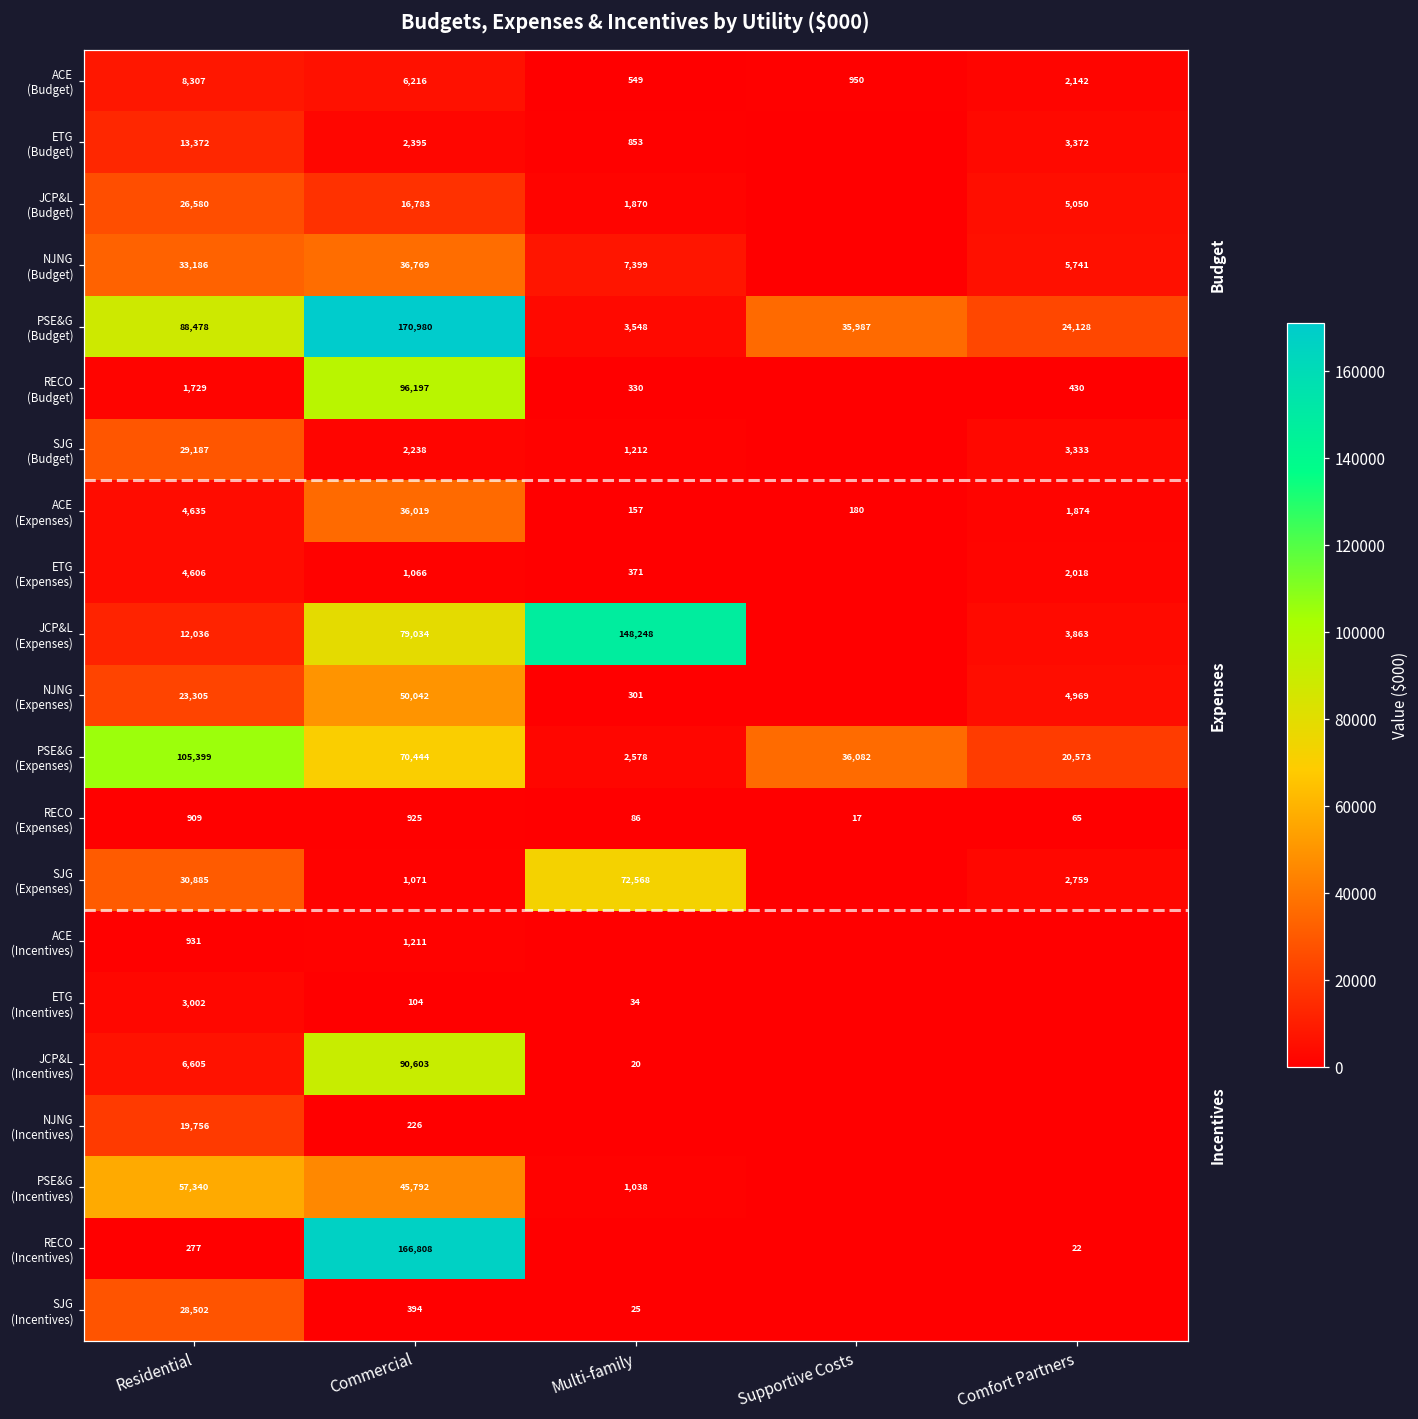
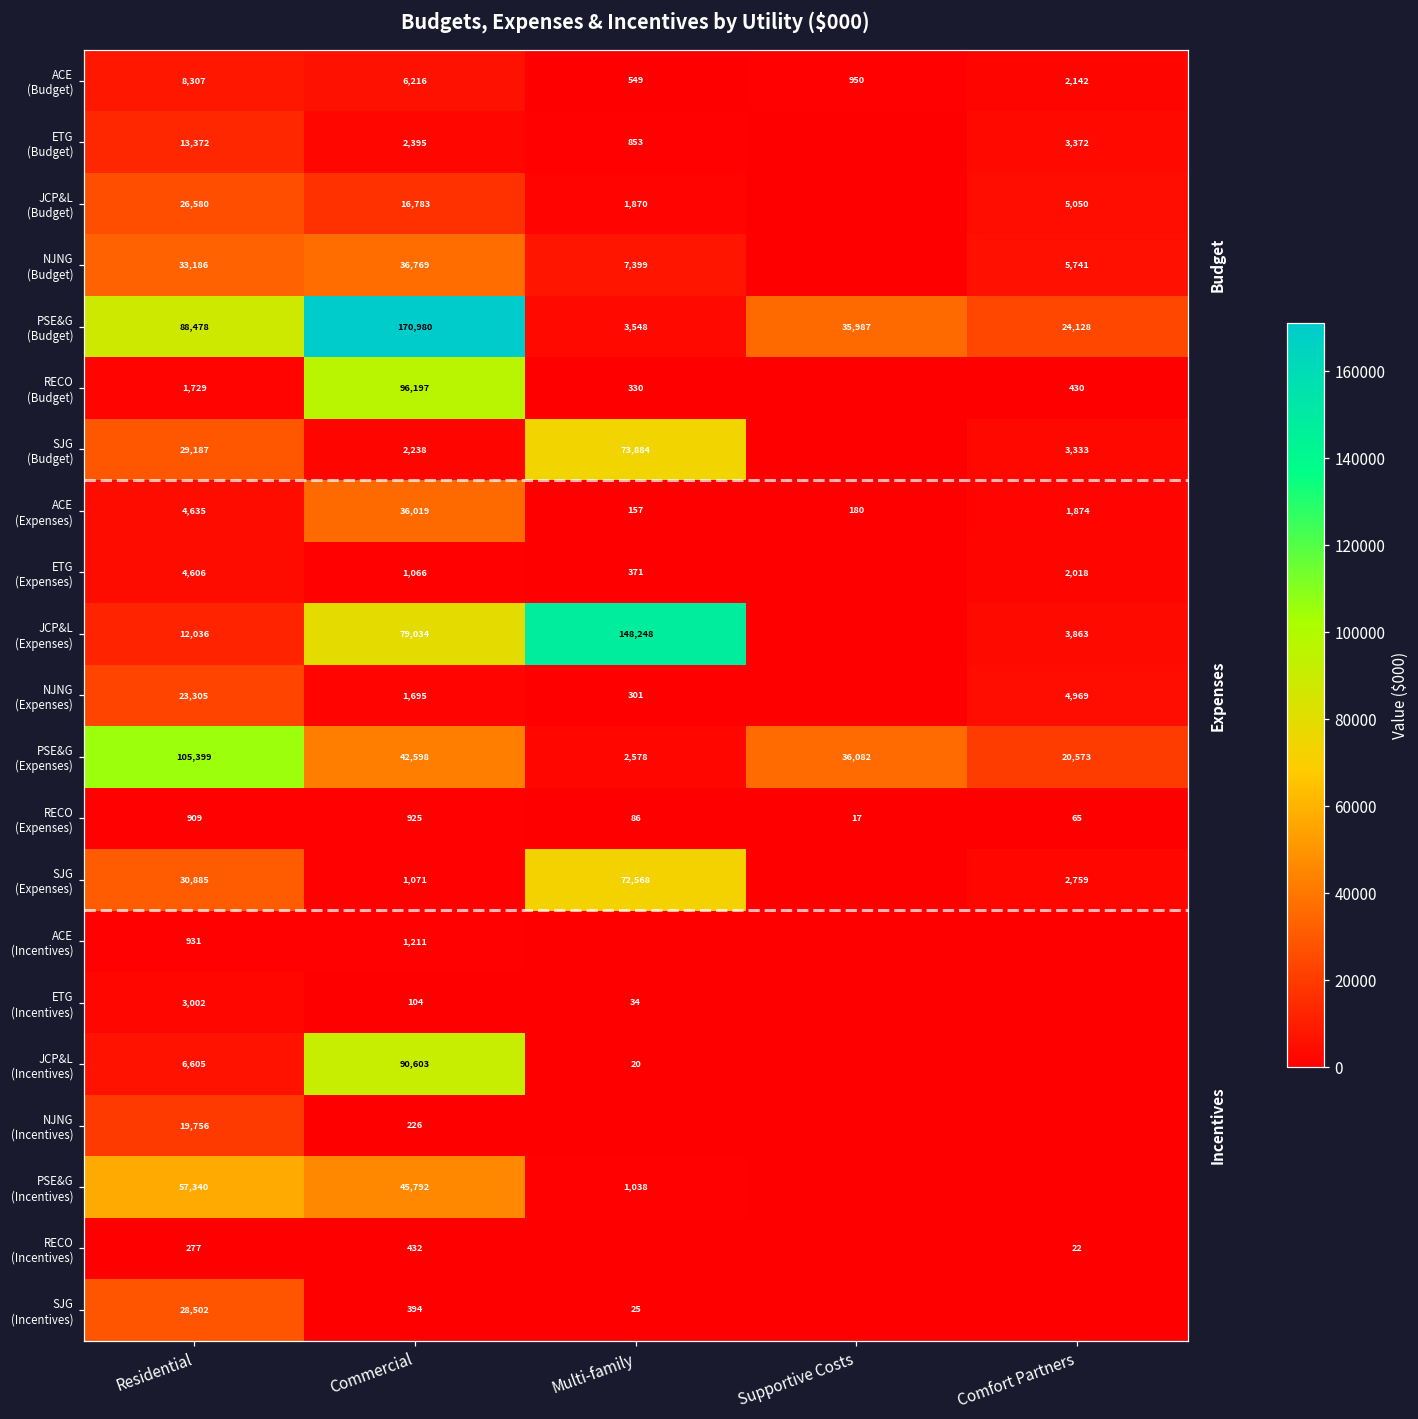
SJG (Budget), Multi-family: 1,212 -> 73,884
NJNG (Expenses), Commercial: 50,042 -> 1,695
PSE&G (Expenses), Commercial: 70,444 -> 42,598
RECO (Incentives), Commercial: 166,808 -> 432
